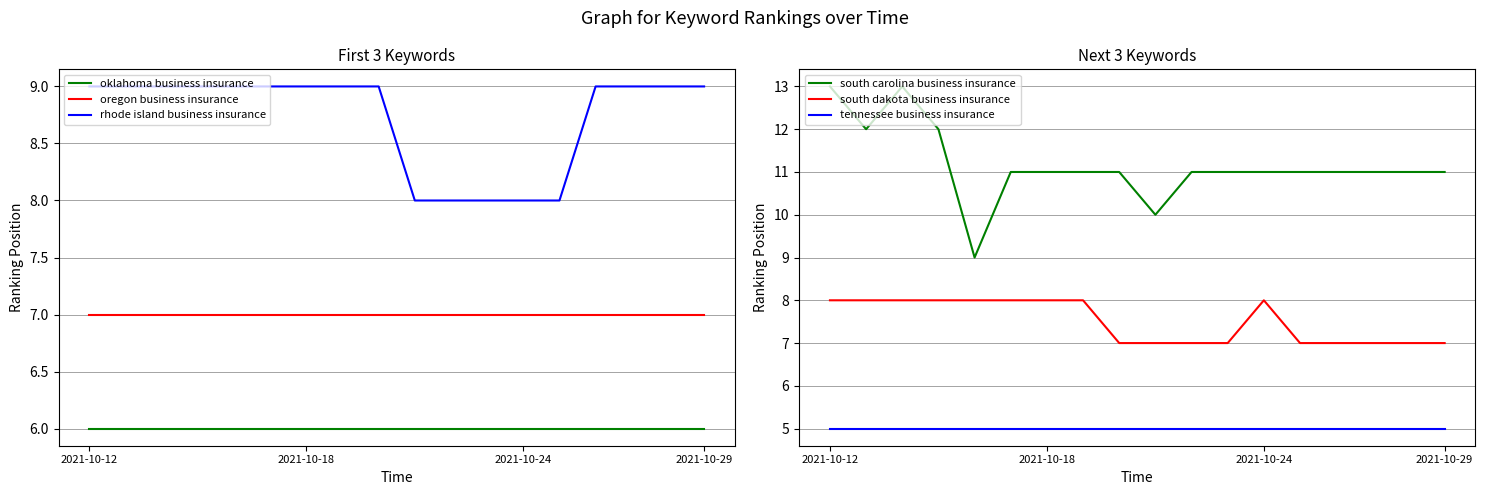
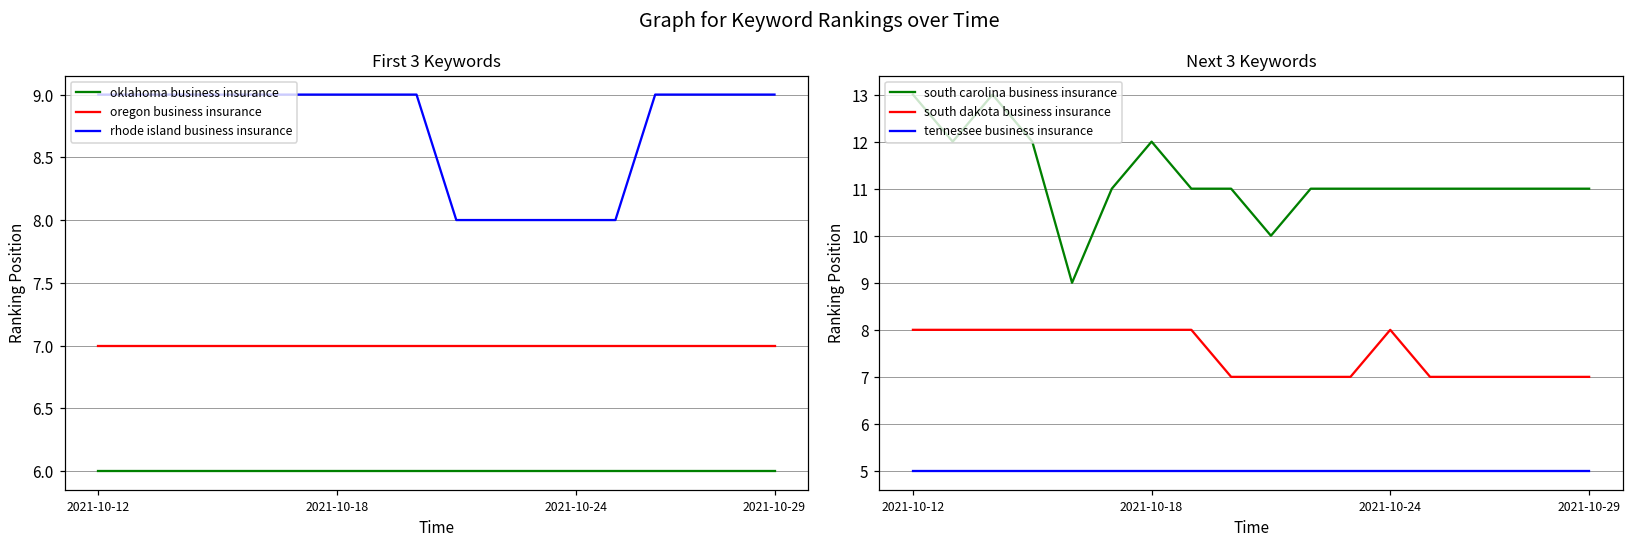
Next 3 Keywords, south carolina business insurance, 2021-10-18: 11 -> 12
